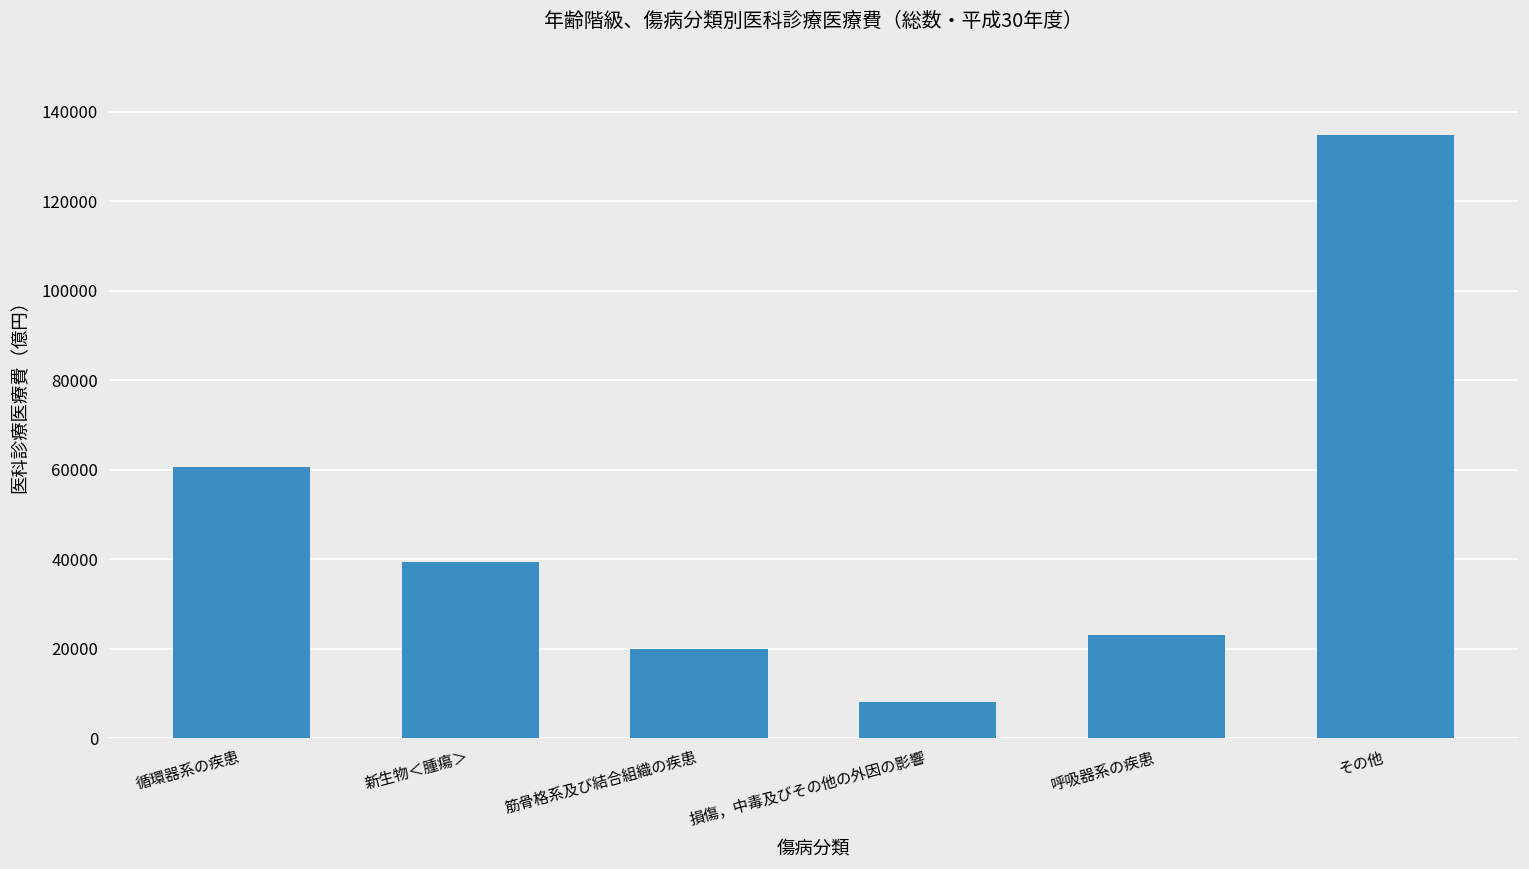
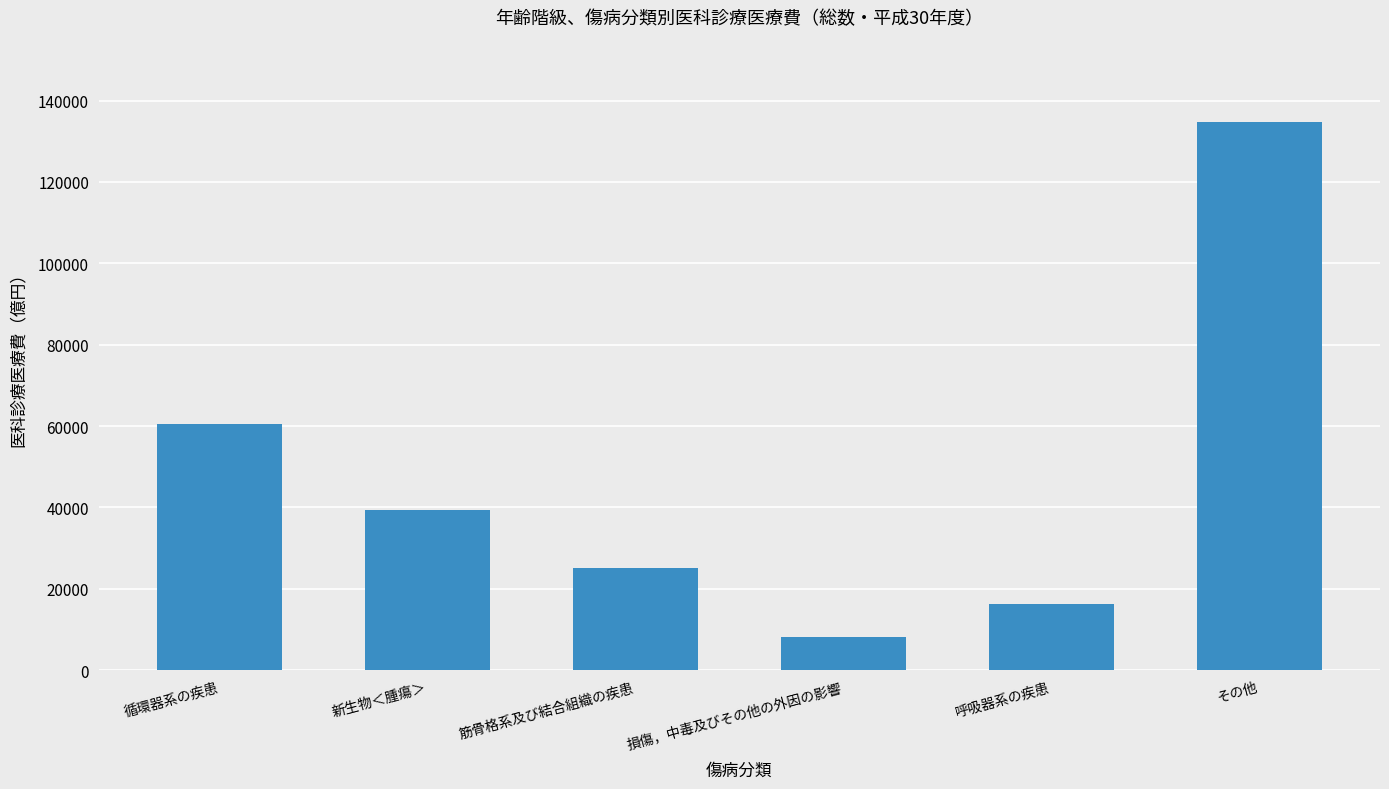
筋骨格系及び結合組織の疾患: 20000 -> 25000
呼吸器系の疾患: 23000 -> 16000
